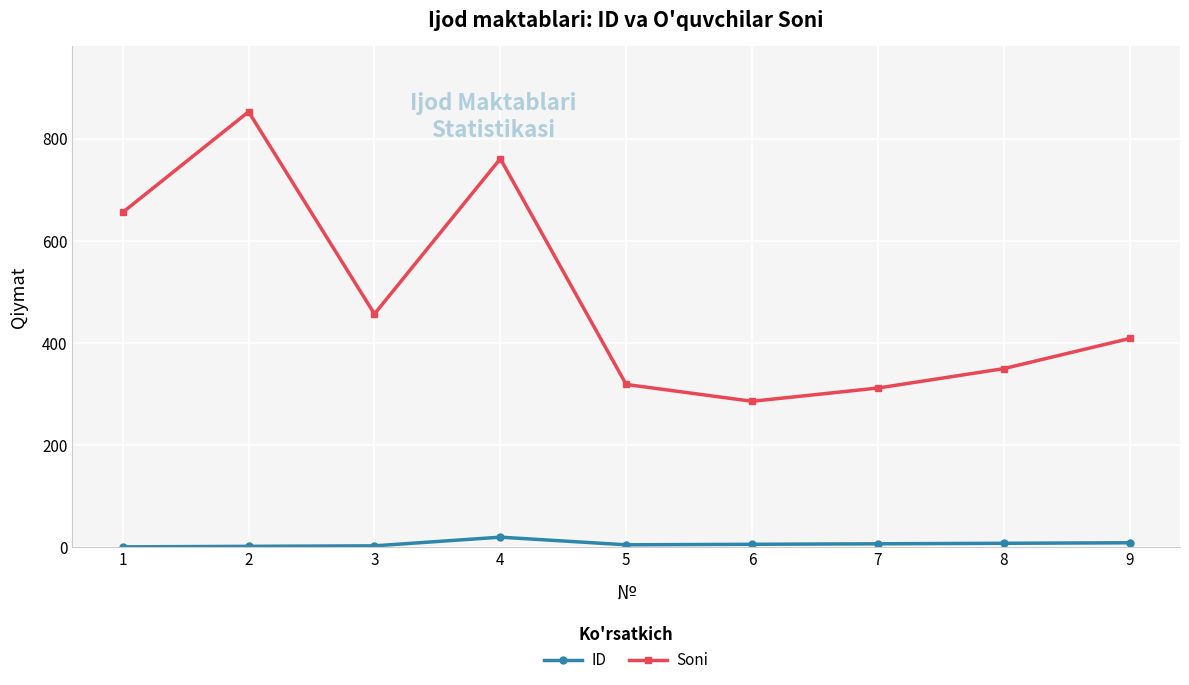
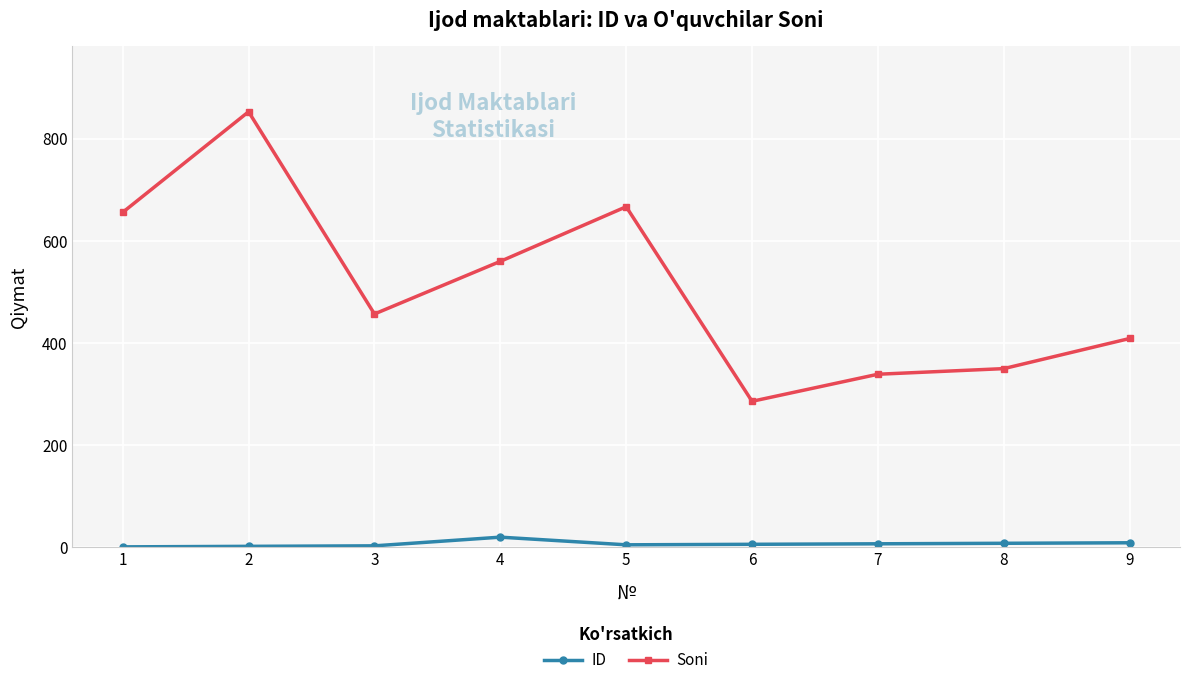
Soni, 4: 760 -> 560
Soni, 5: 320 -> 670
Soni, 7: 310 -> 340
